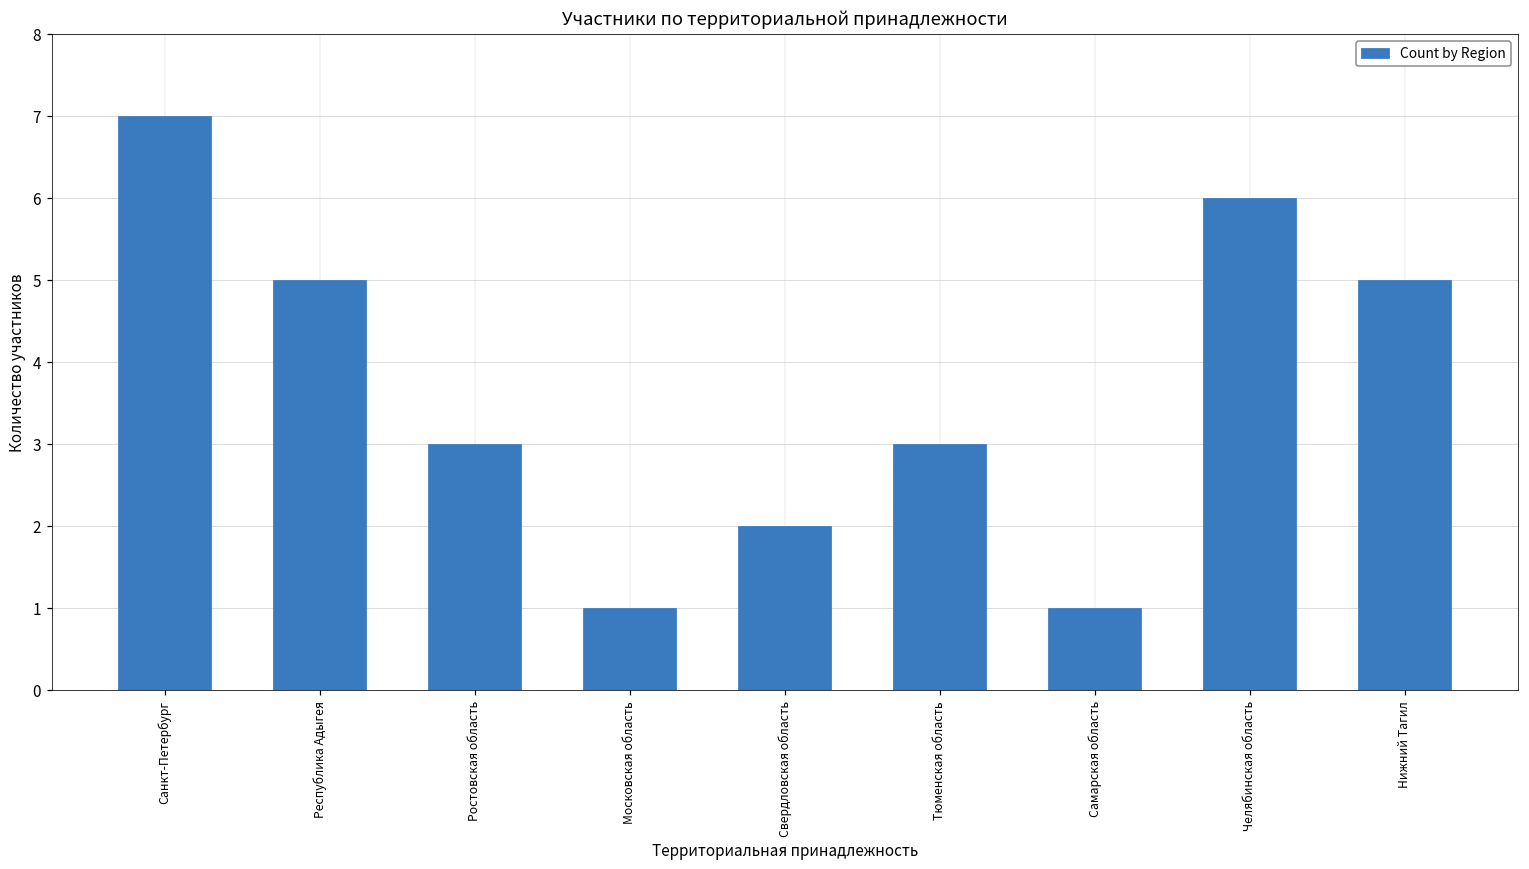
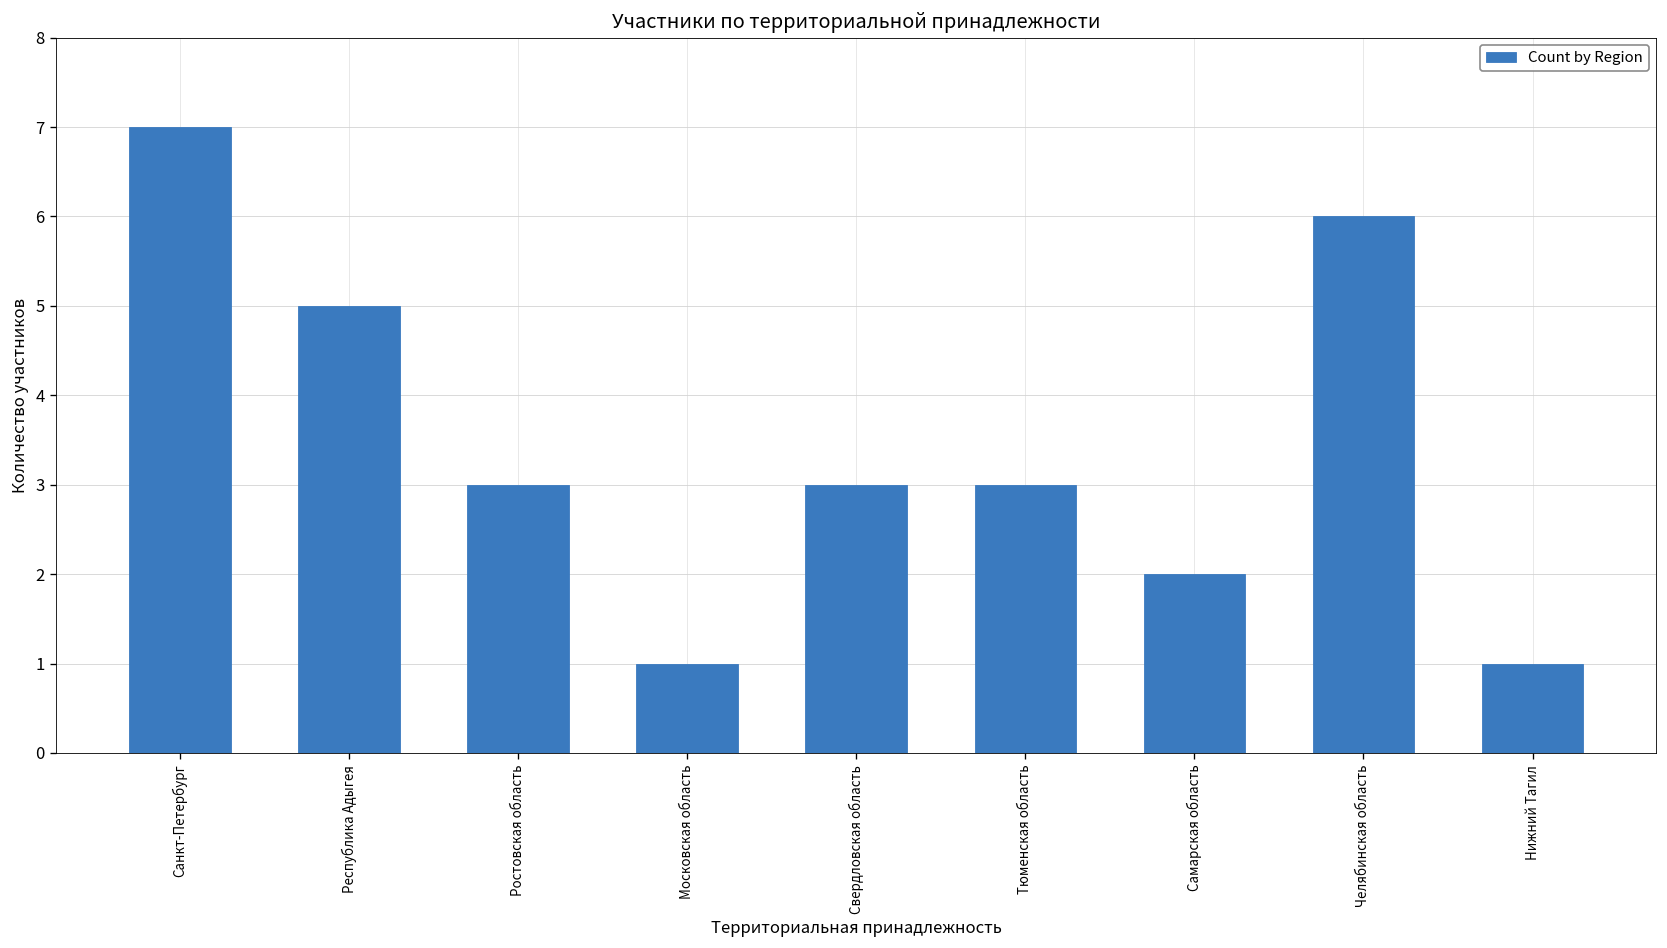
Свердловская область: 2 -> 3
Самарская область: 1 -> 2
Нижний Тагил: 5 -> 1
